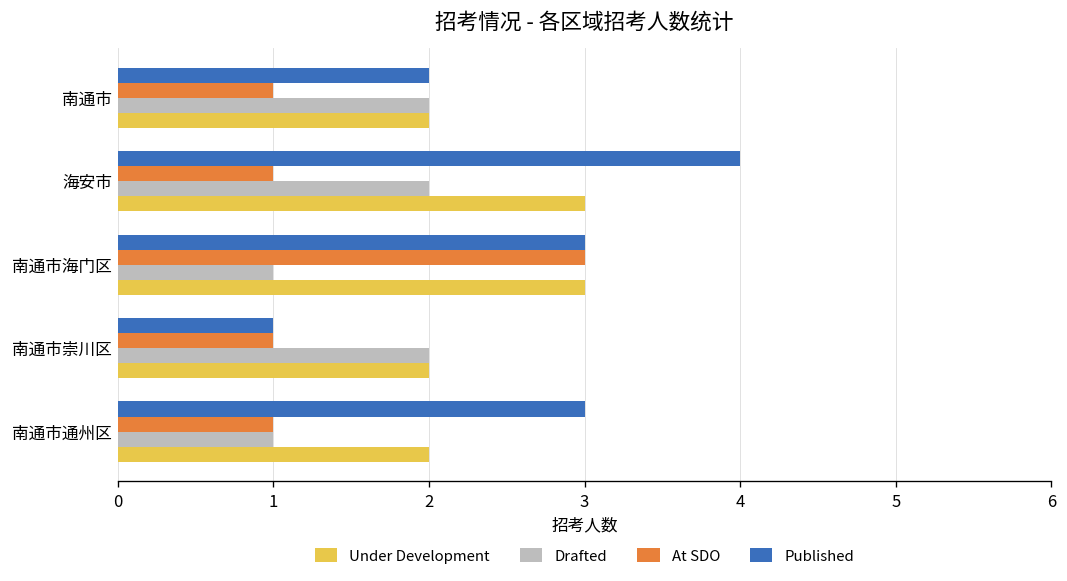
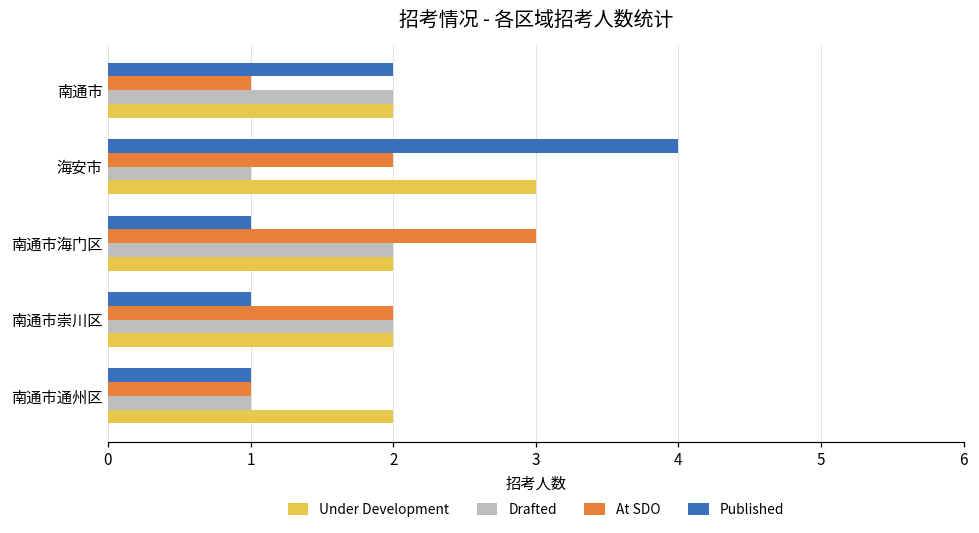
At SDO, 海安市: 1 -> 2
Drafted, 海安市: 2 -> 1
Published, 南通市海门区: 3 -> 1
Drafted, 南通市海门区: 1 -> 2
Under Development, 南通市海门区: 3 -> 2
At SDO, 南通市崇川区: 1 -> 2
Published, 南通市通州区: 3 -> 1
